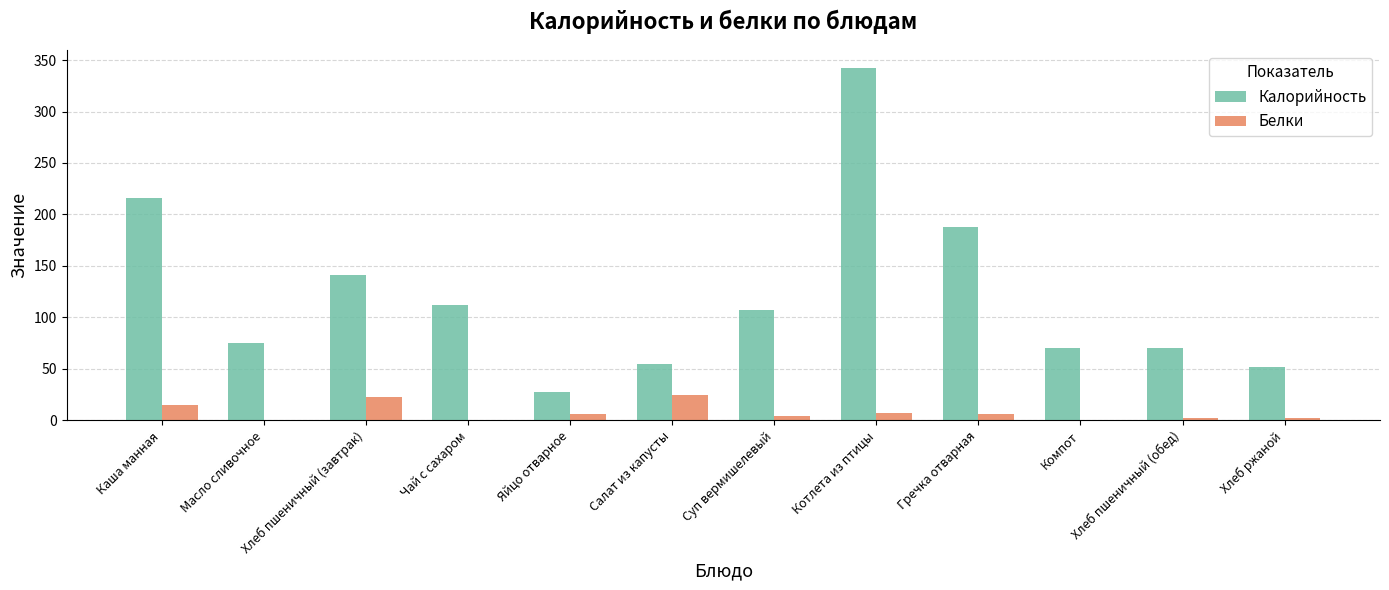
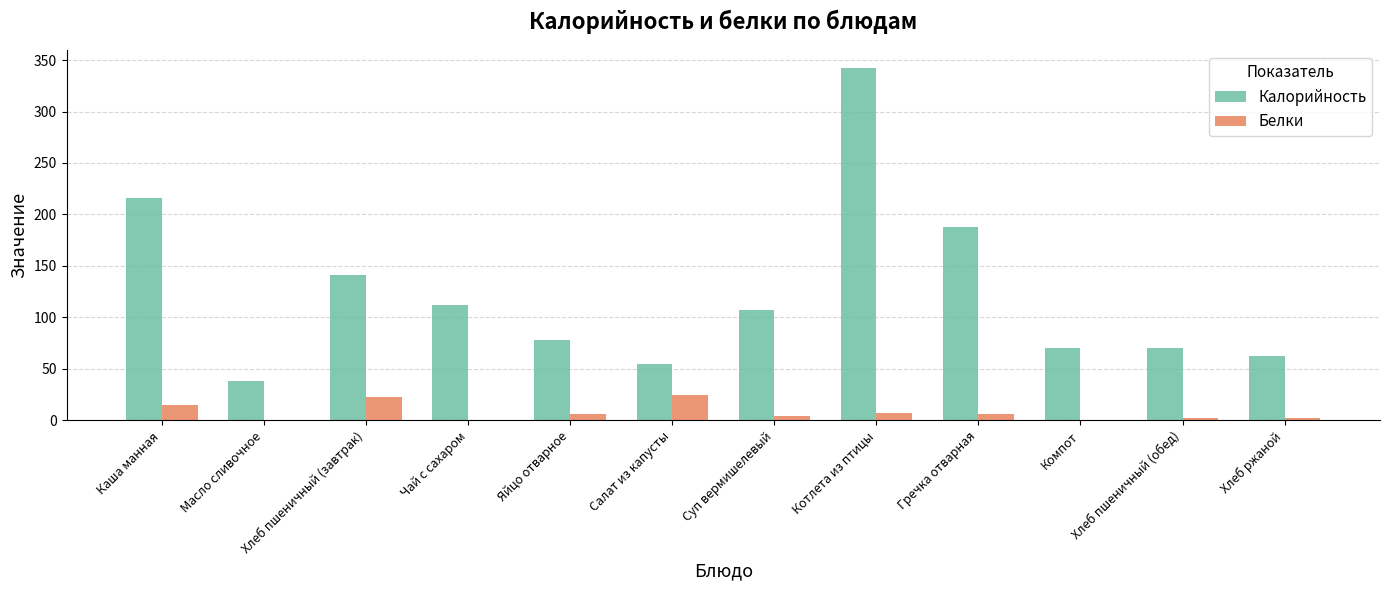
Калорийность, Масло сливочное: 75 -> 39
Калорийность, Яйцо отварное: 27 -> 79
Калорийность, Хлеб ржаной: 52 -> 62
